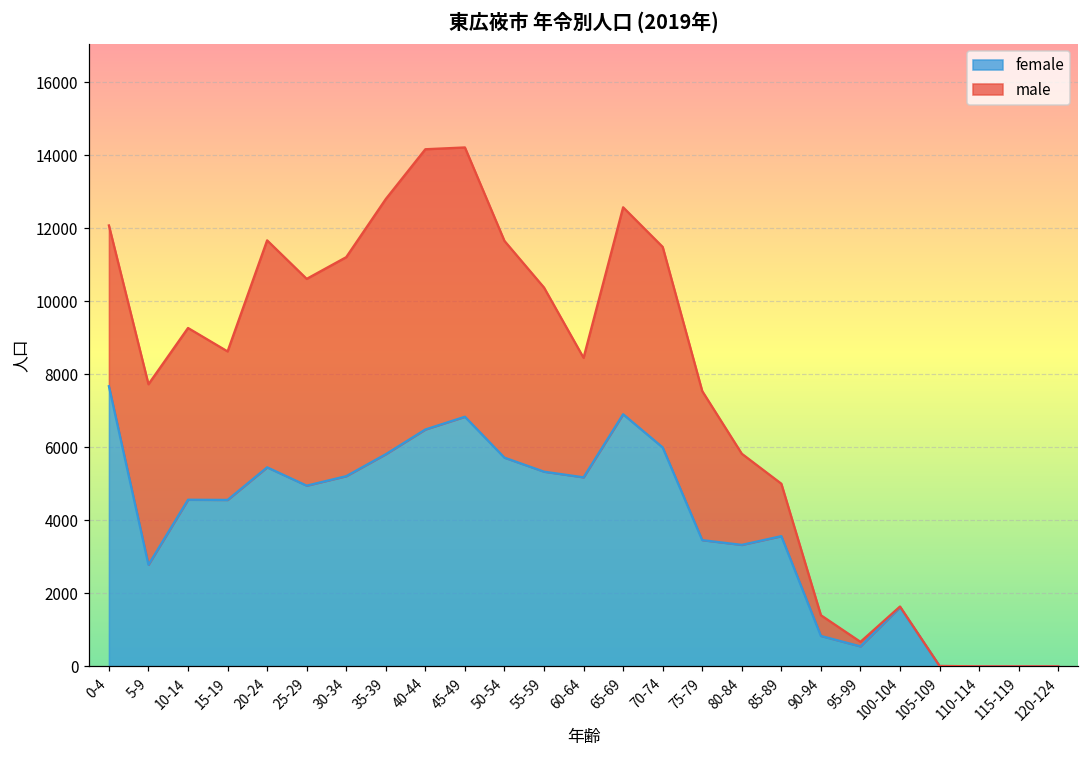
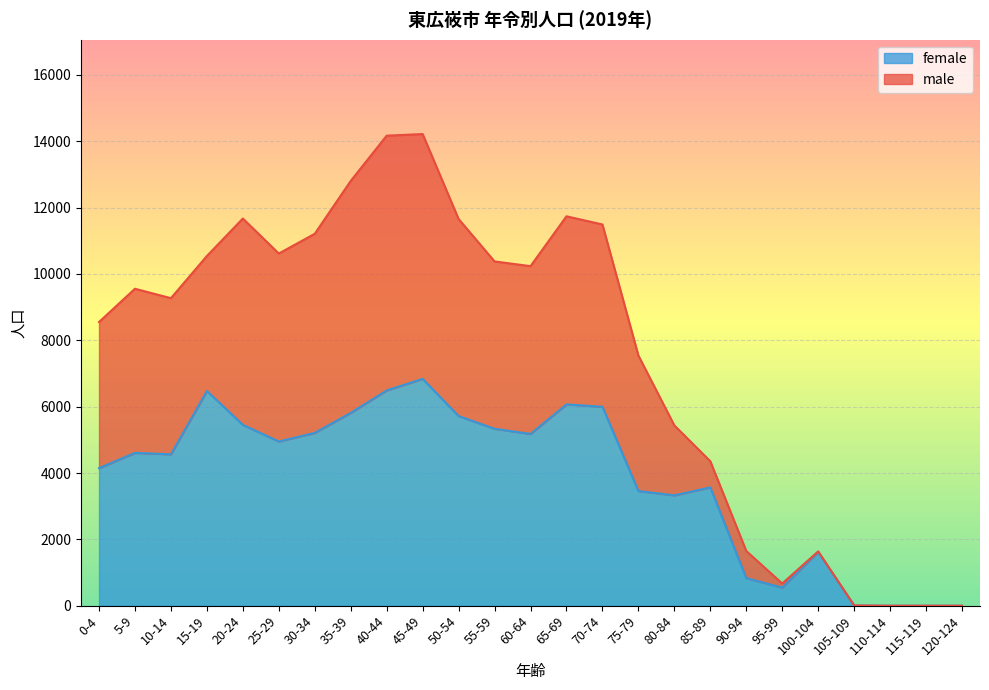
female, 0-4: 7700 -> 4100
female, 5-9: 2800 -> 4600
female, 15-19: 4600 -> 6500
male, 60-64: 3300 -> 5100
female, 65-69: 6900 -> 6100
male, 80-84: 2500 -> 2100
male, 85-89: 1400 -> 800
male, 90-94: 600 -> 800
